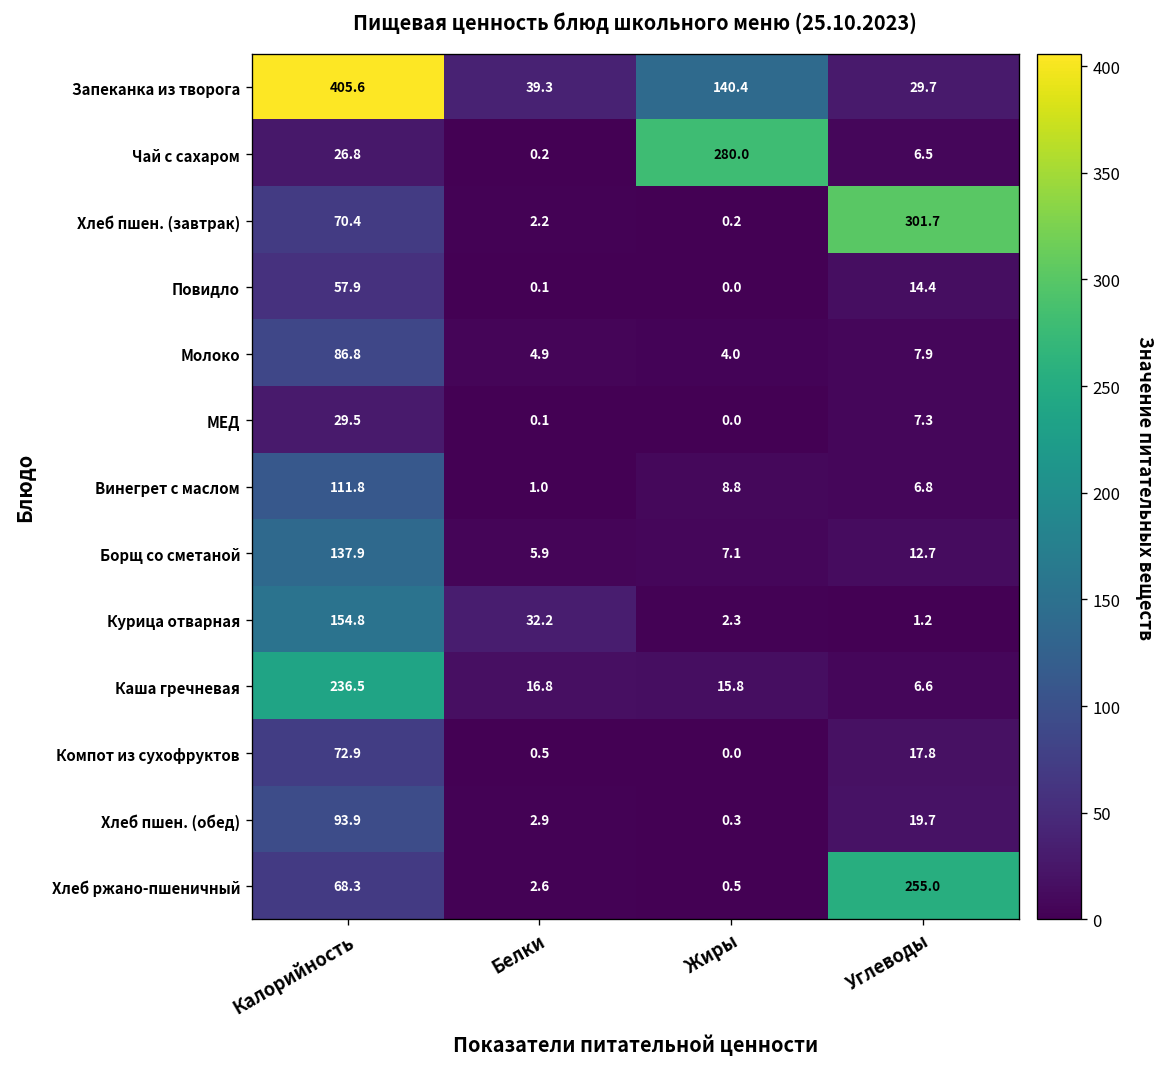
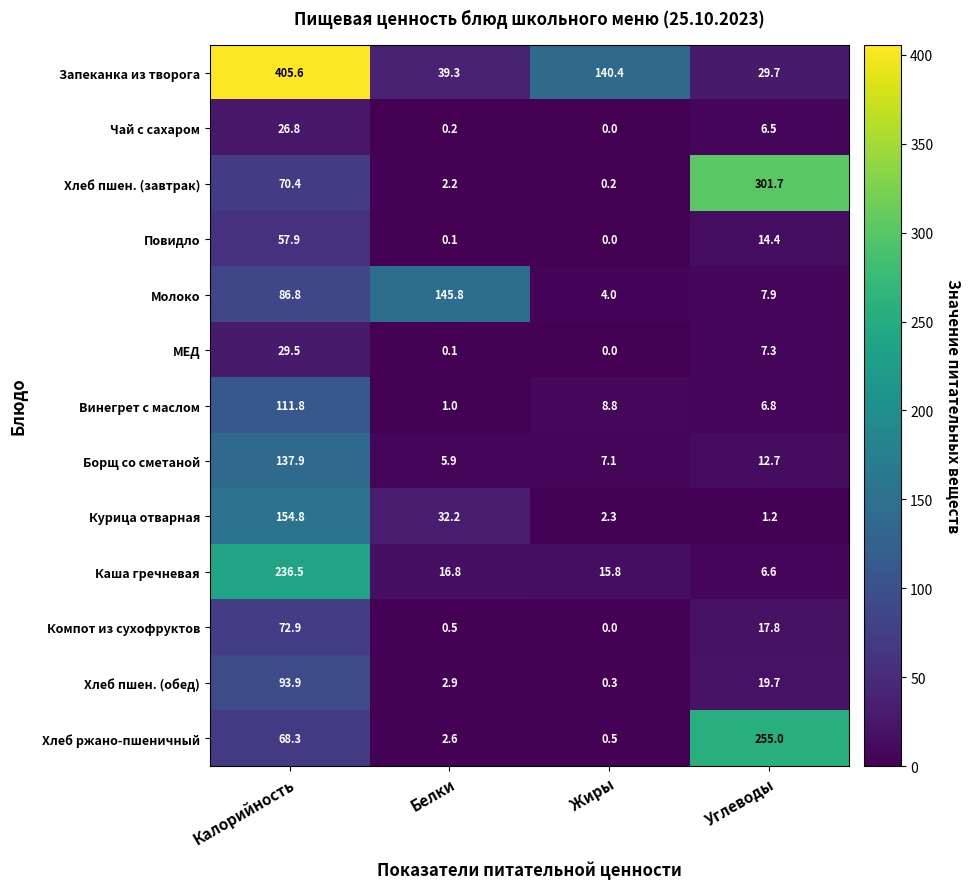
Чай с сахаром, Жиры: 280.0 -> 0.0
Молоко, Белки: 4.9 -> 145.8
